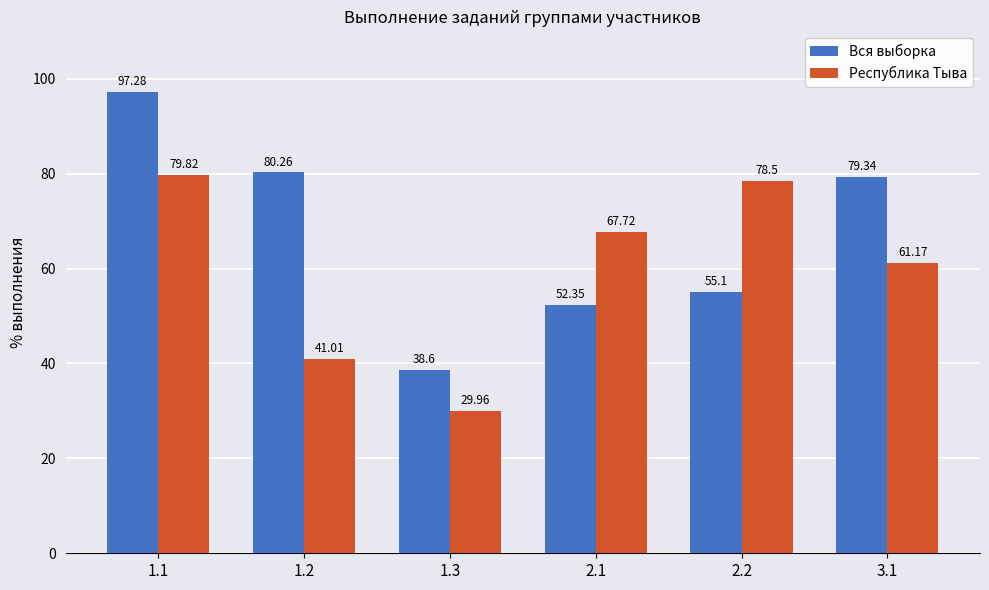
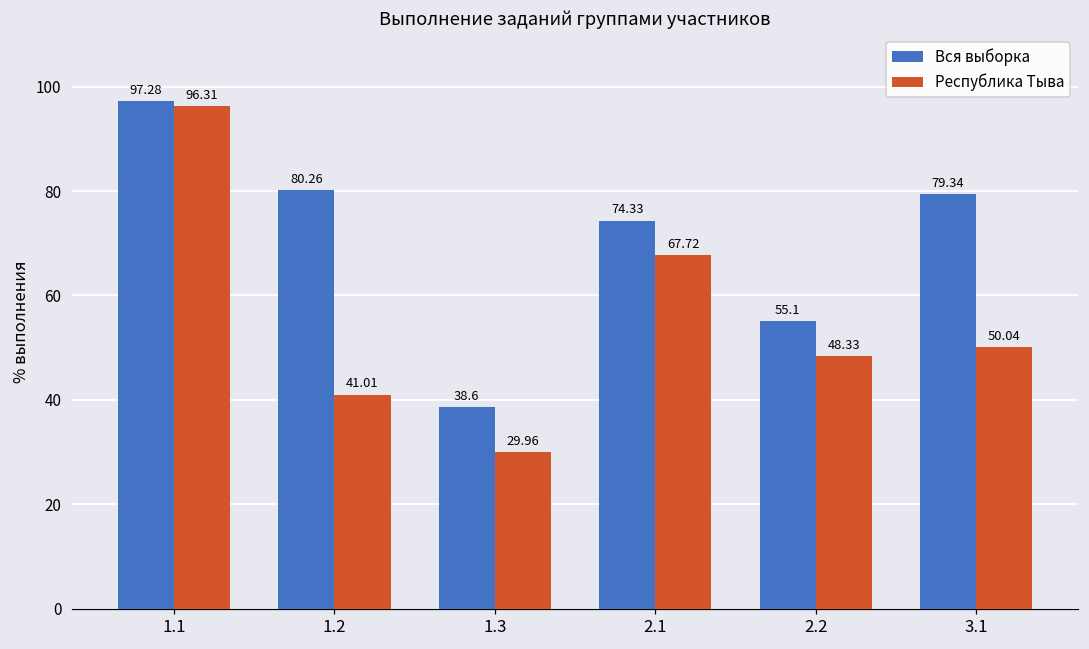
Республика Тыва, 1.1: 79.82 -> 96.31
Вся выборка, 2.1: 52.35 -> 74.33
Республика Тыва, 2.2: 78.5 -> 48.33
Республика Тыва, 3.1: 61.17 -> 50.04
